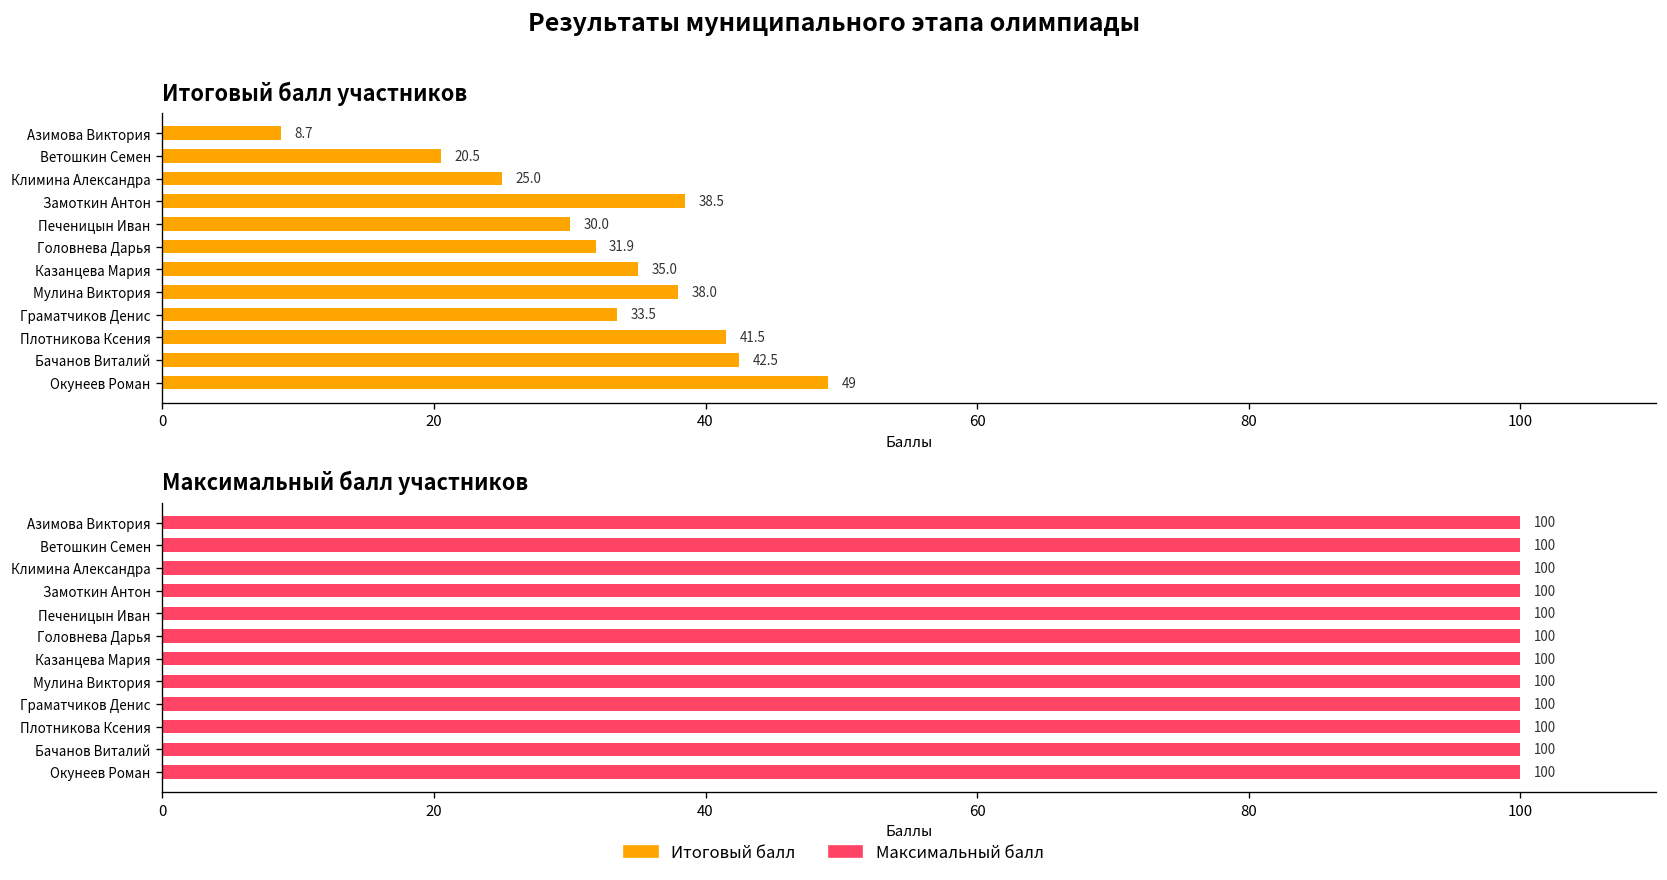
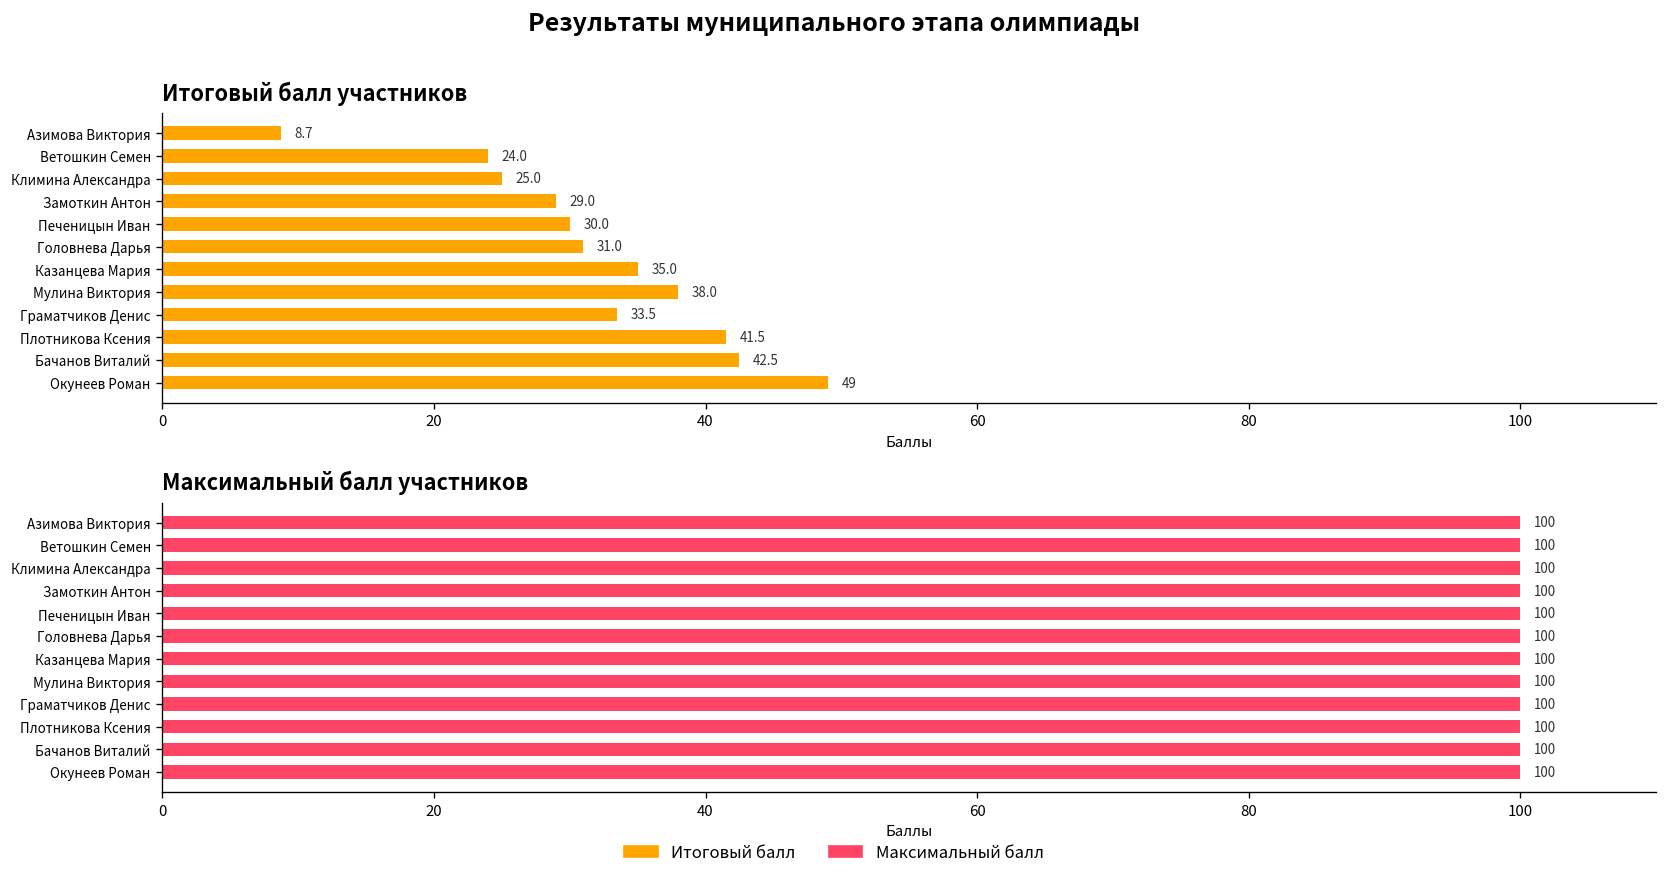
Итоговый балл участников, Ветошкин Семен: 20.5 -> 24.0
Итоговый балл участников, Замоткин Антон: 38.5 -> 29.0
Итоговый балл участников, Головнева Дарья: 31.9 -> 31.0
